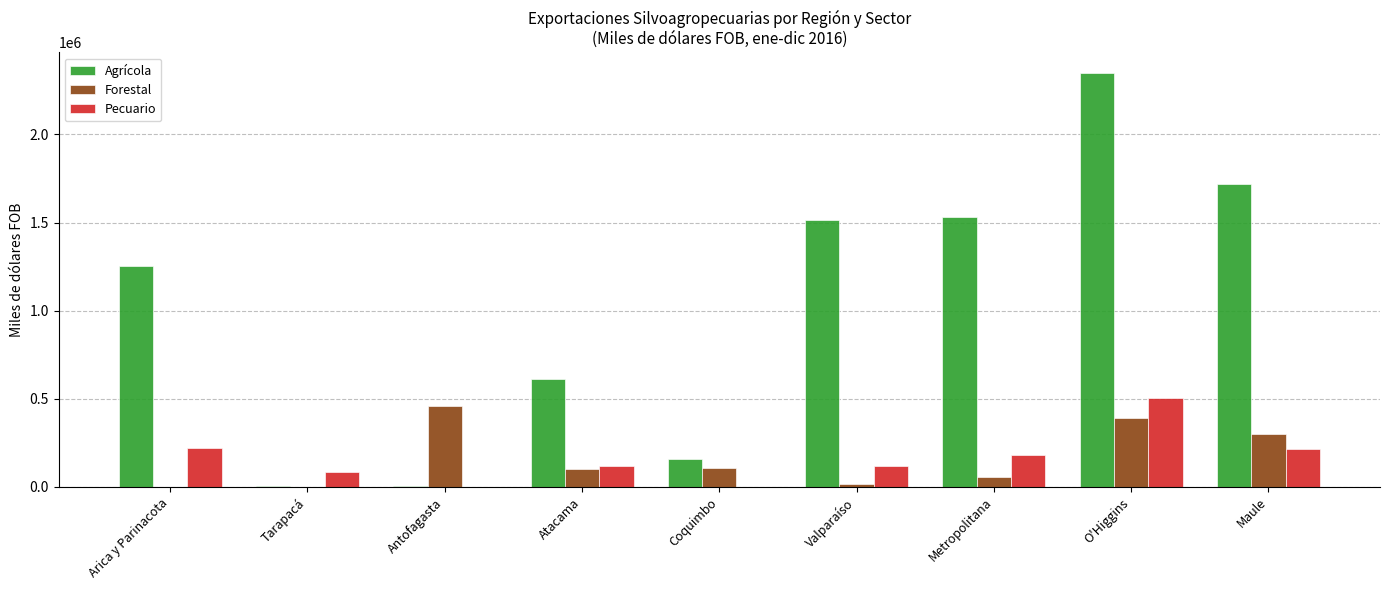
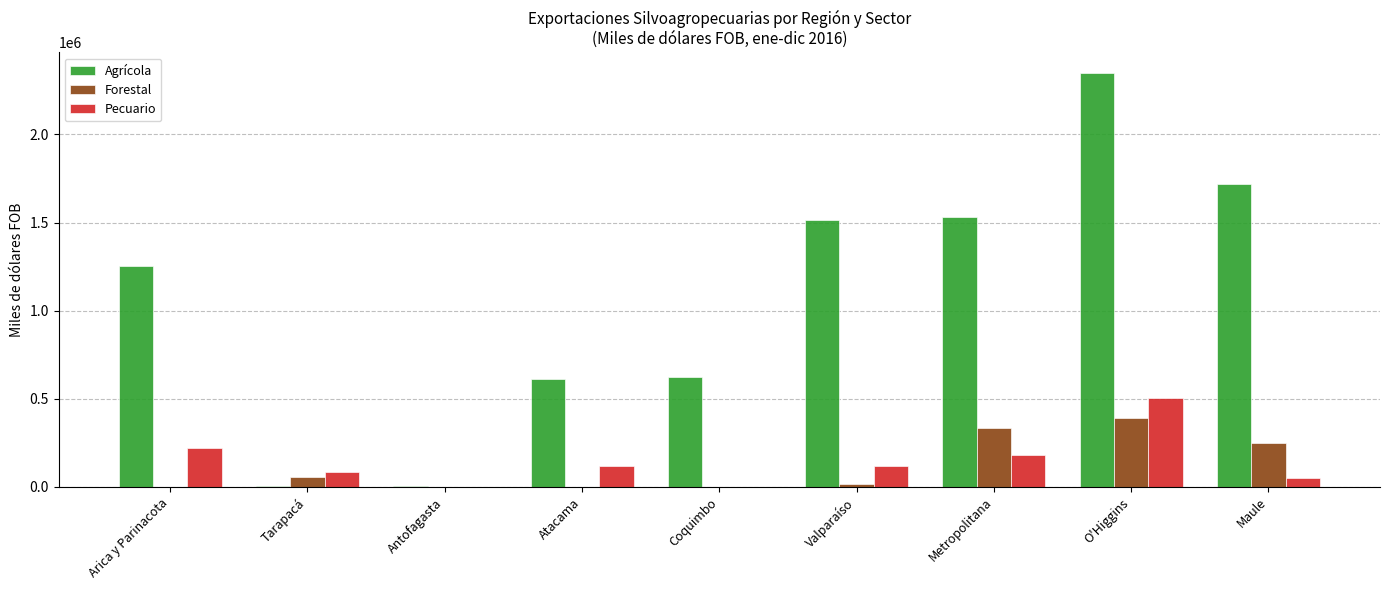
Forestal, Tarapacá: 0 -> 60000
Forestal, Antofagasta: 460000 -> 0
Forestal, Atacama: 100000 -> 0
Agrícola, Coquimbo: 160000 -> 620000
Forestal, Coquimbo: 110000 -> 0
Forestal, Metropolitana: 60000 -> 340000
Forestal, Maule: 300000 -> 250000
Pecuario, Maule: 220000 -> 50000
